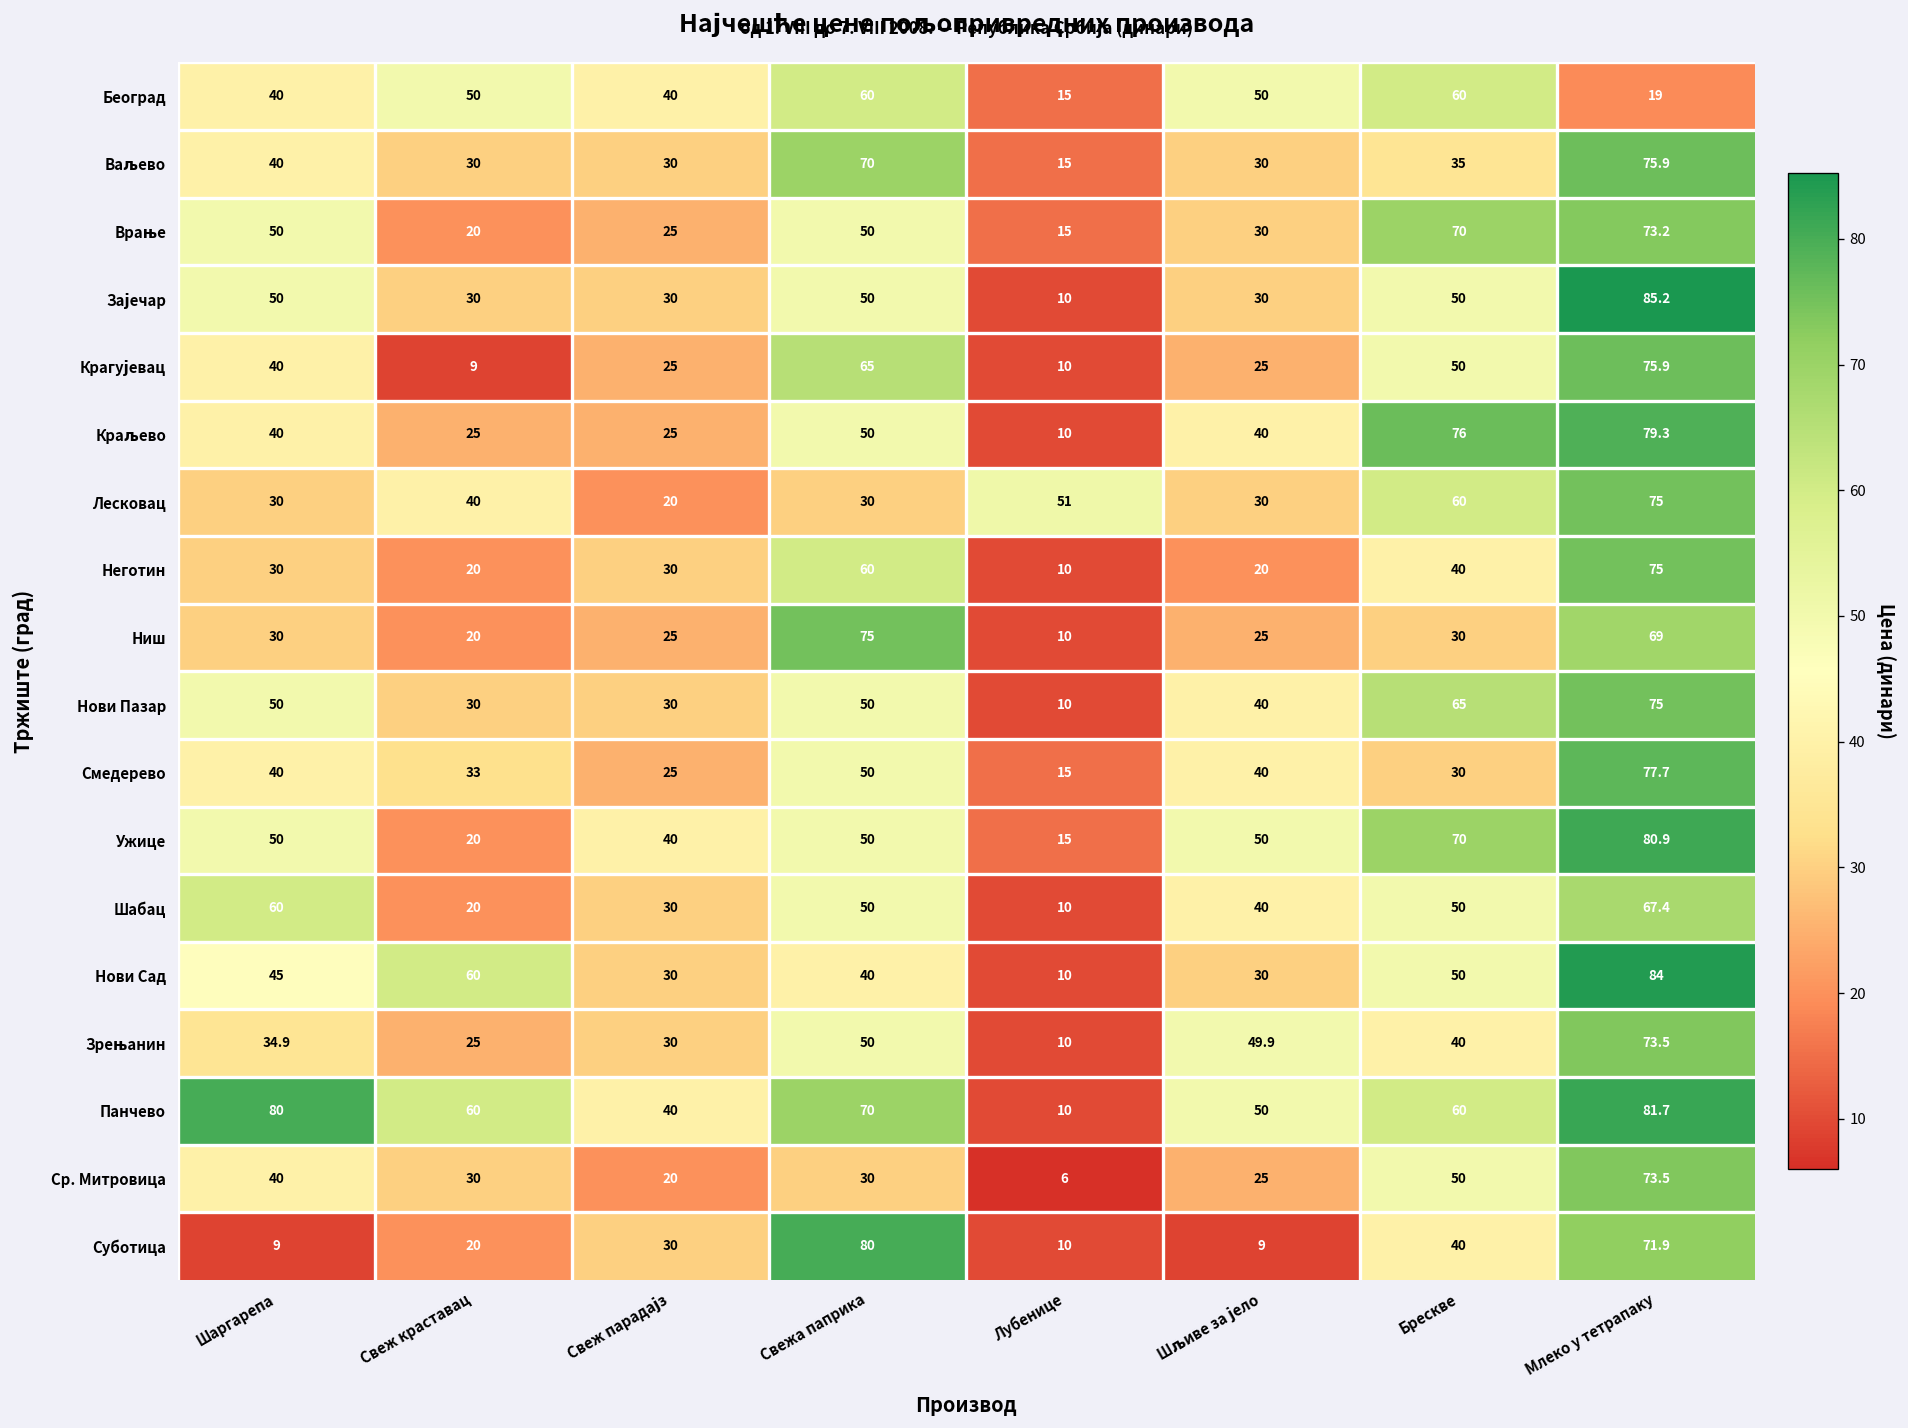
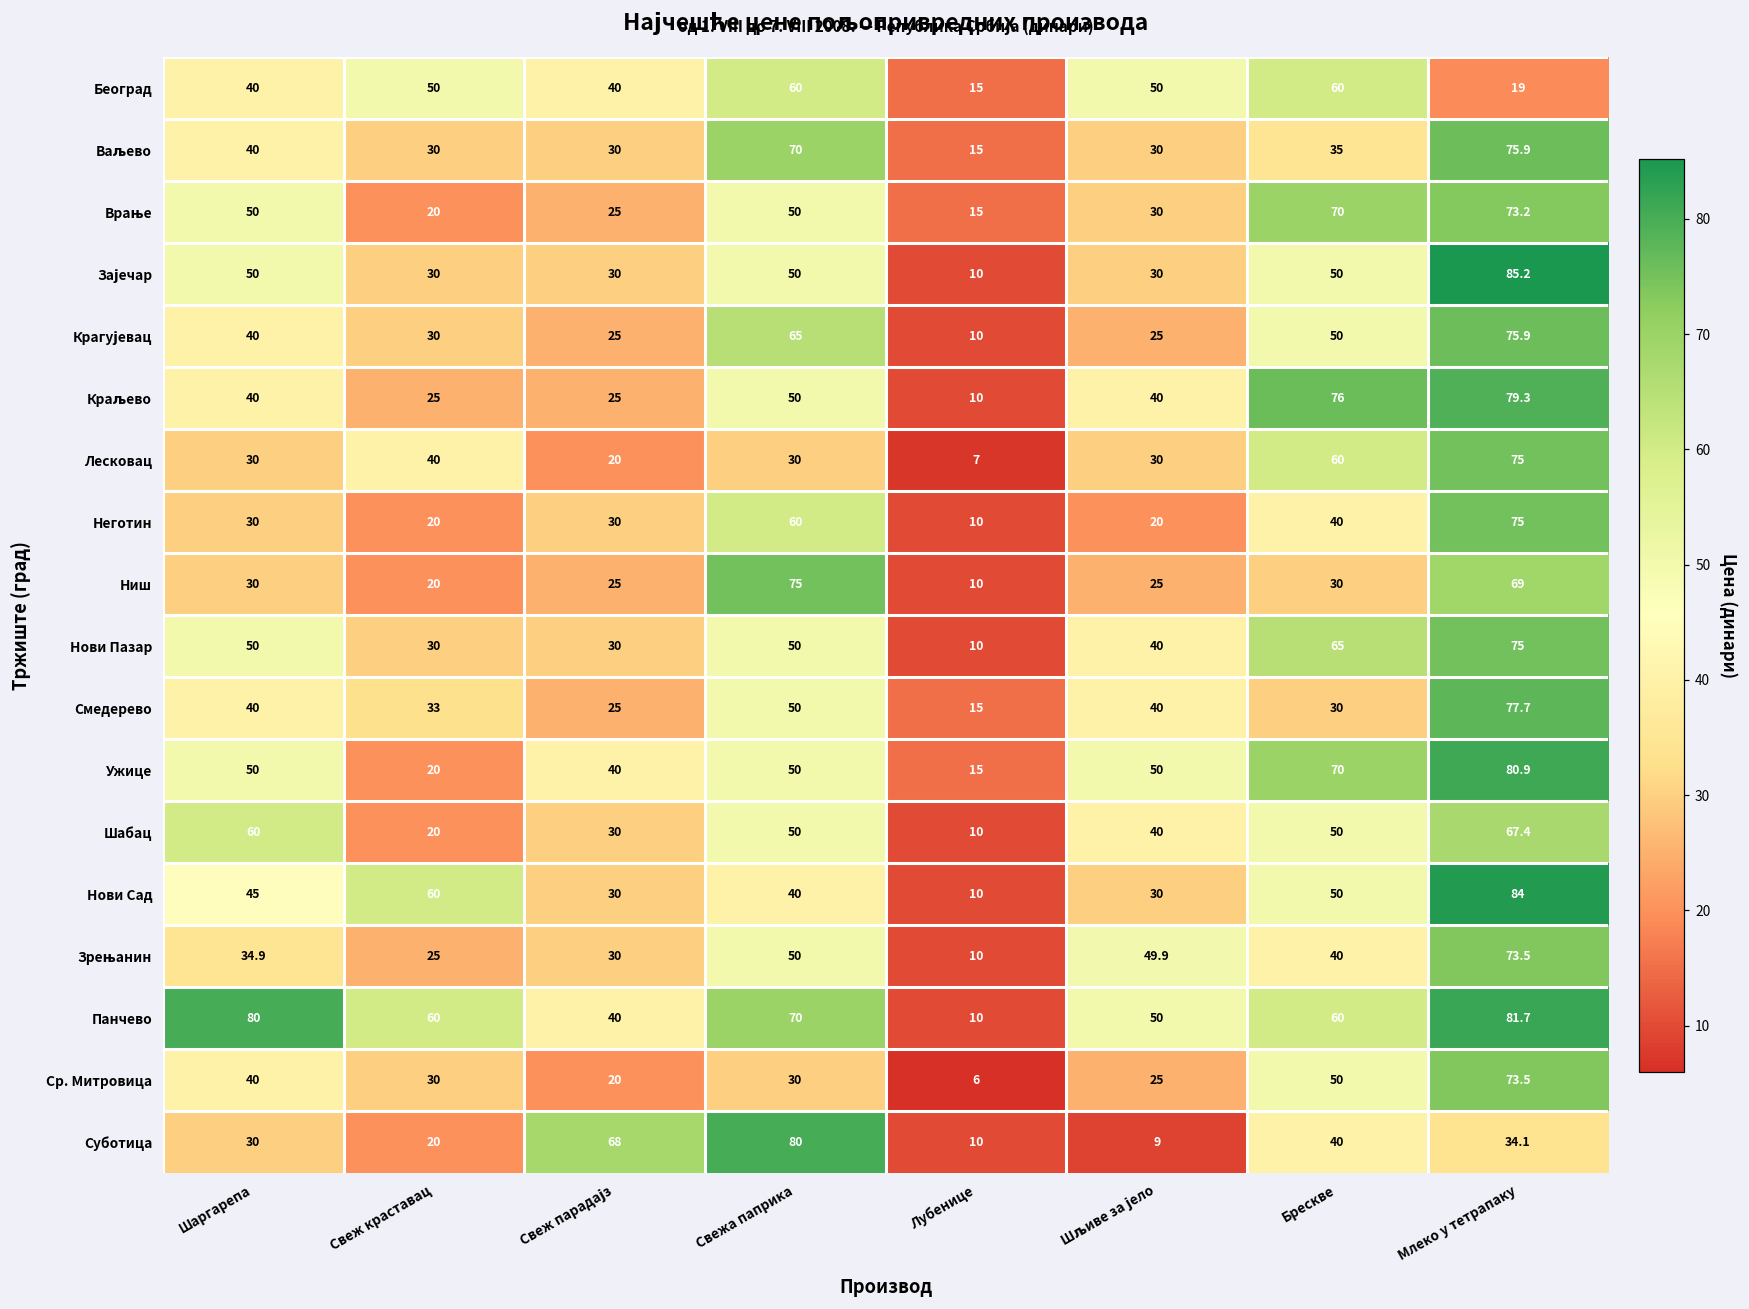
Крагујевац, Свеж краставац: 9 -> 30
Лесковац, Лубенице: 51 -> 7
Суботица, Шаргарепа: 9 -> 30
Суботица, Свеж парадајз: 30 -> 68
Суботица, Млеко у тетрапаку: 71.9 -> 34.1
